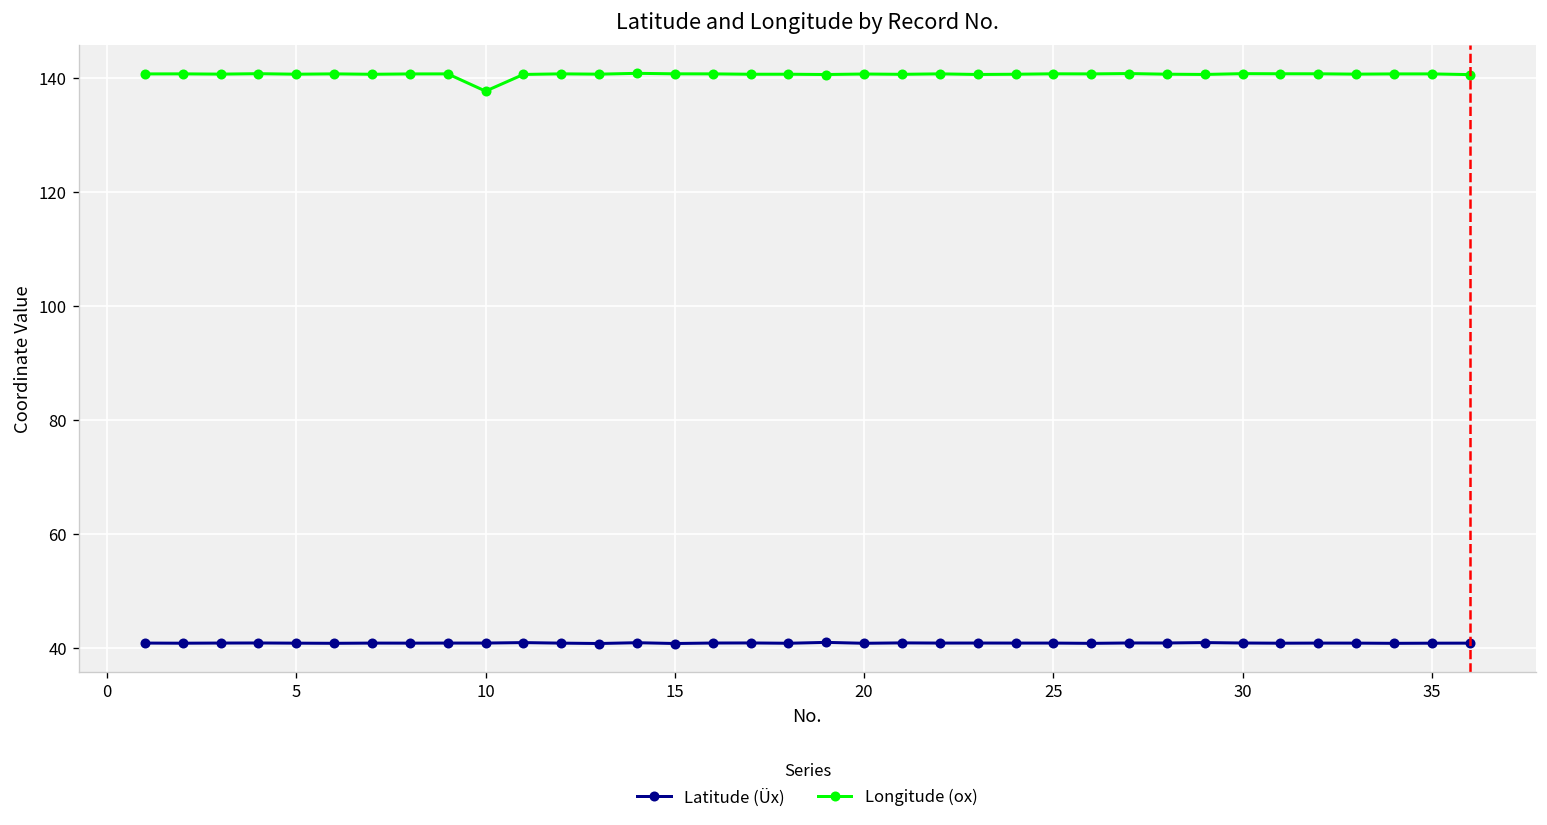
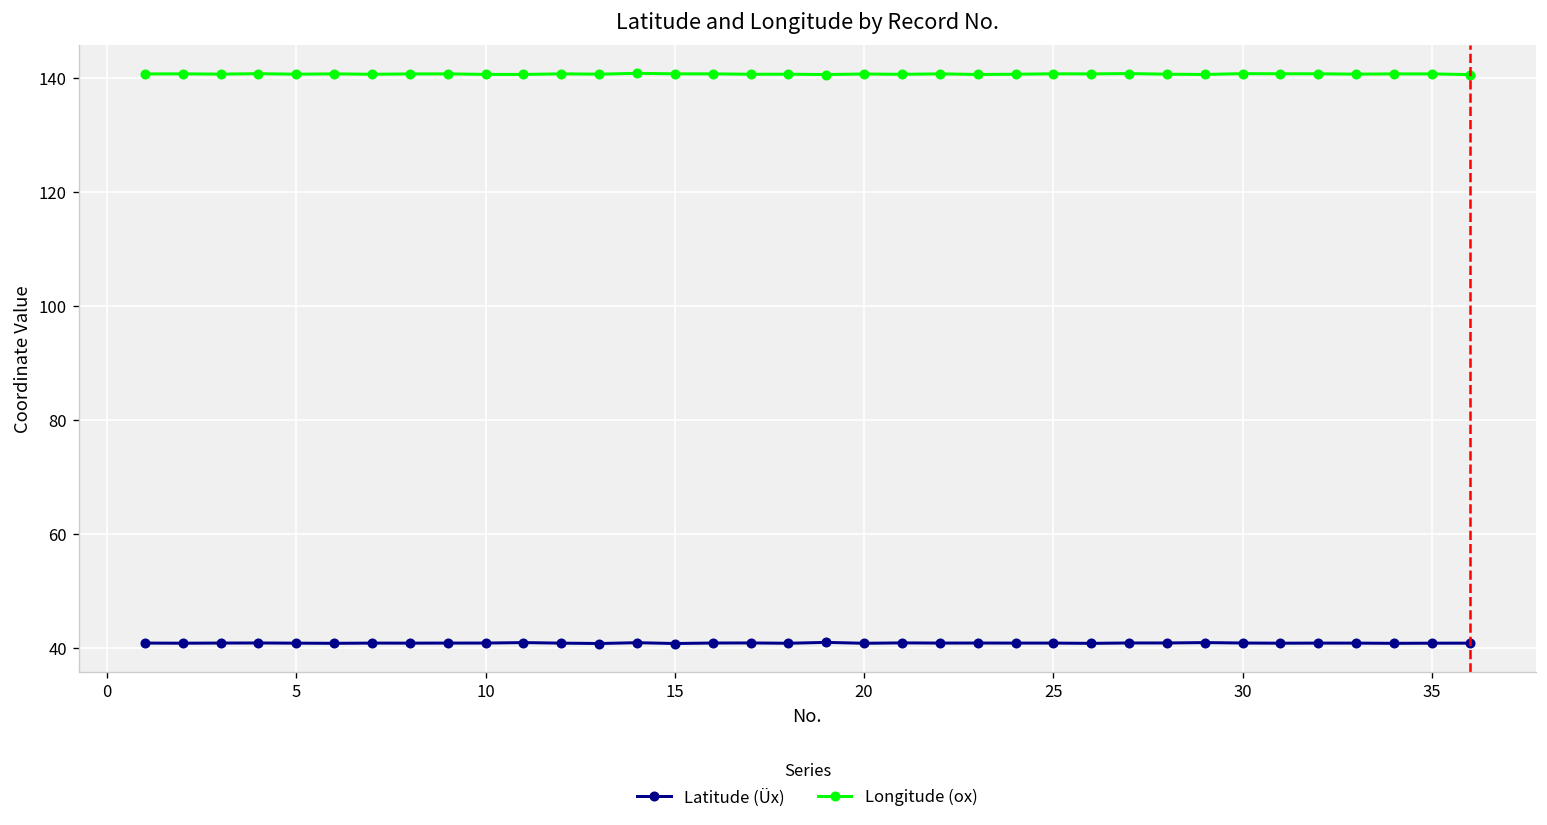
Longitude (ox), 10: 138 -> 141
